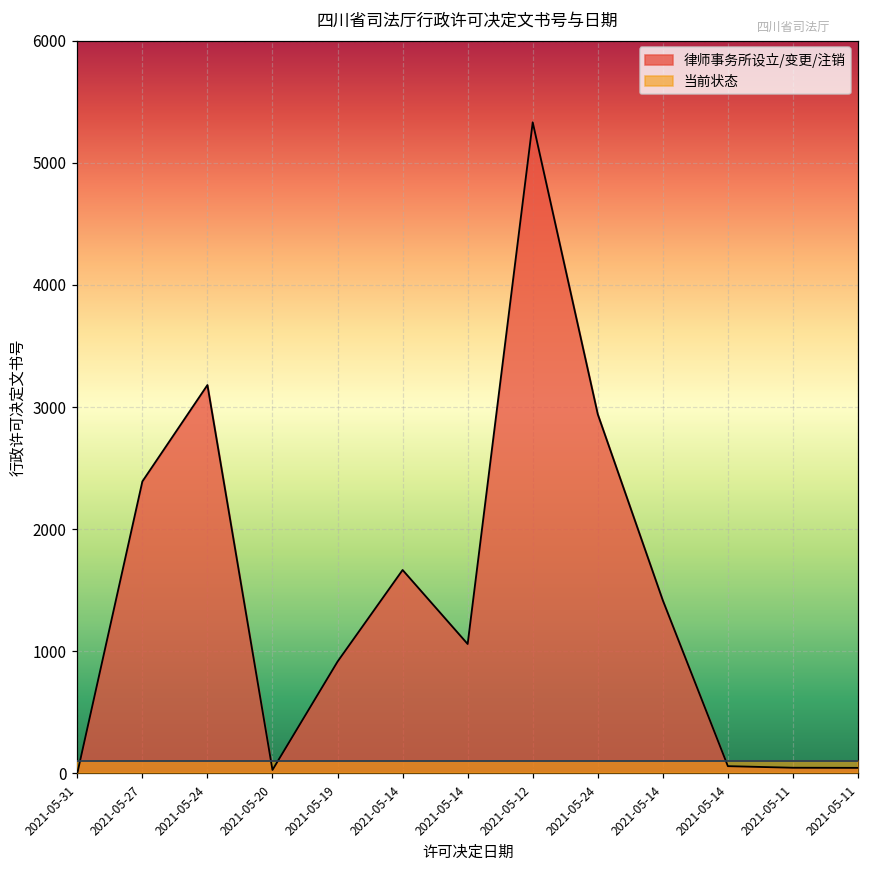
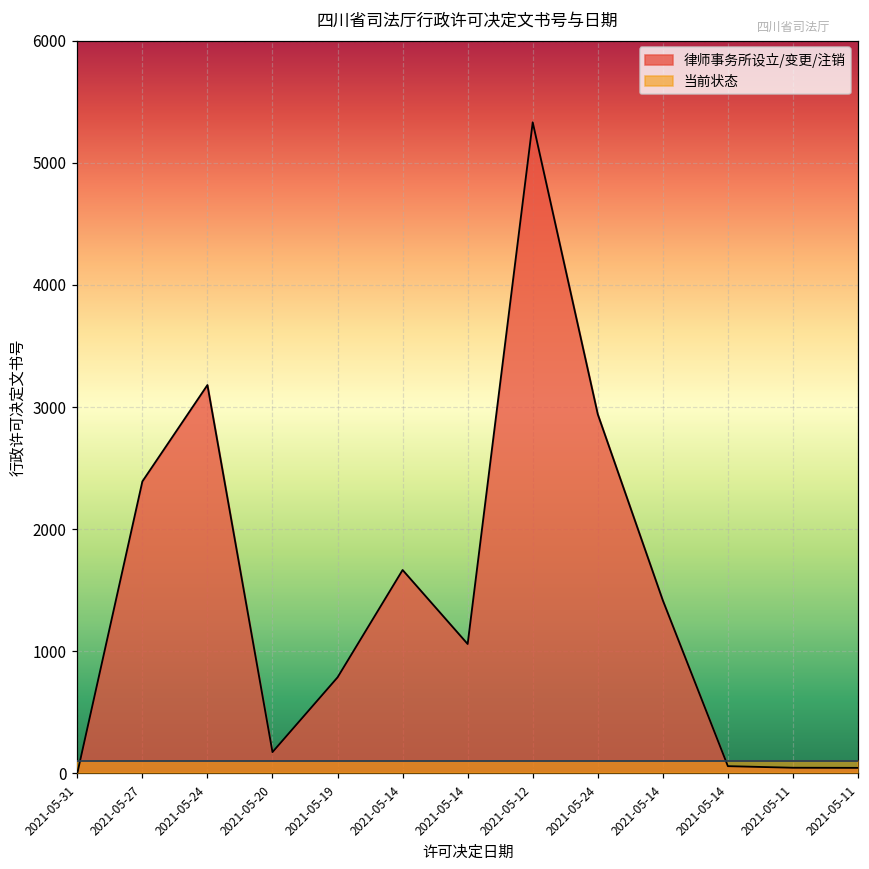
律师事务所设立/变更/注销, 2021-05-20: 30 -> 180
律师事务所设立/变更/注销, 2021-05-19: 920 -> 790
